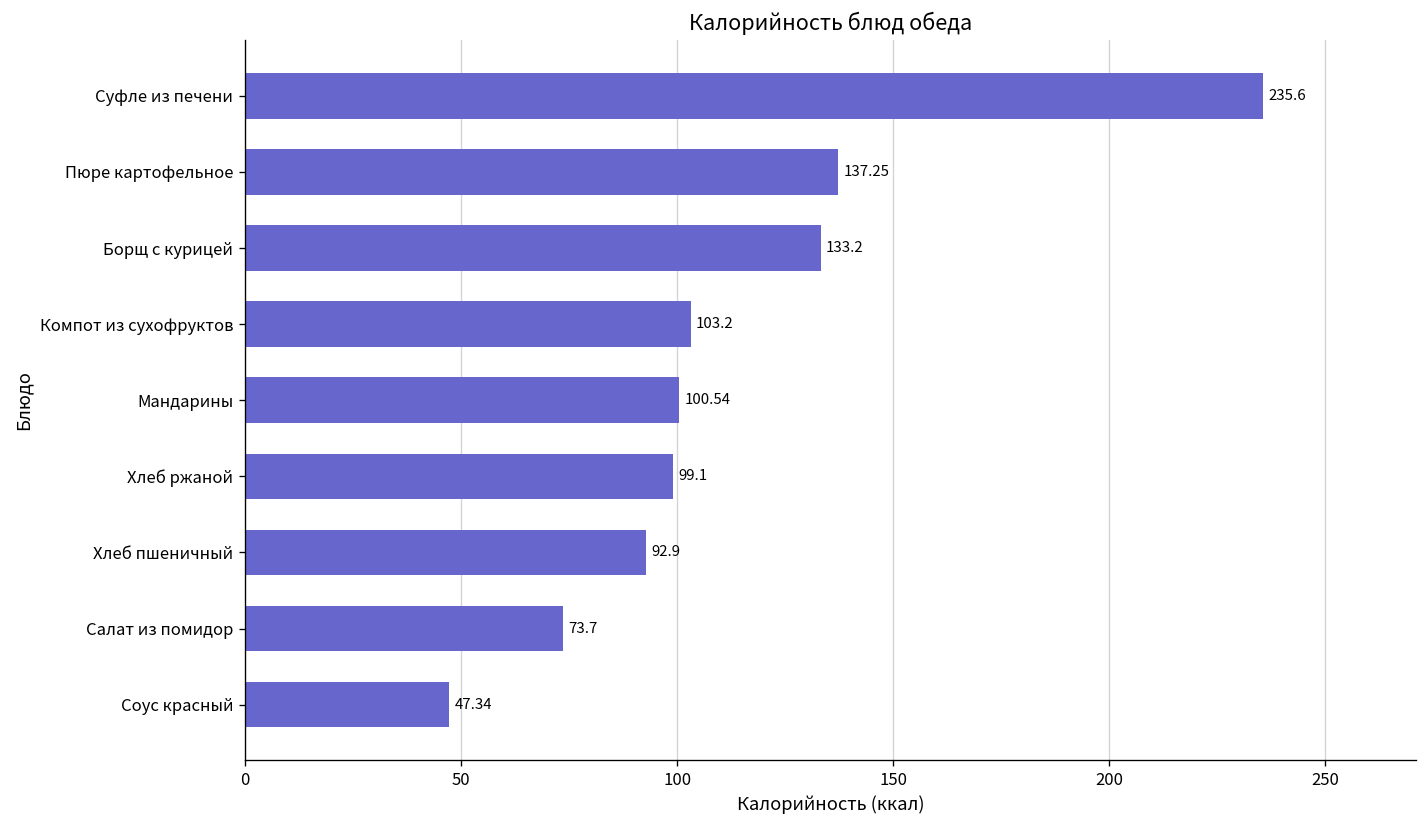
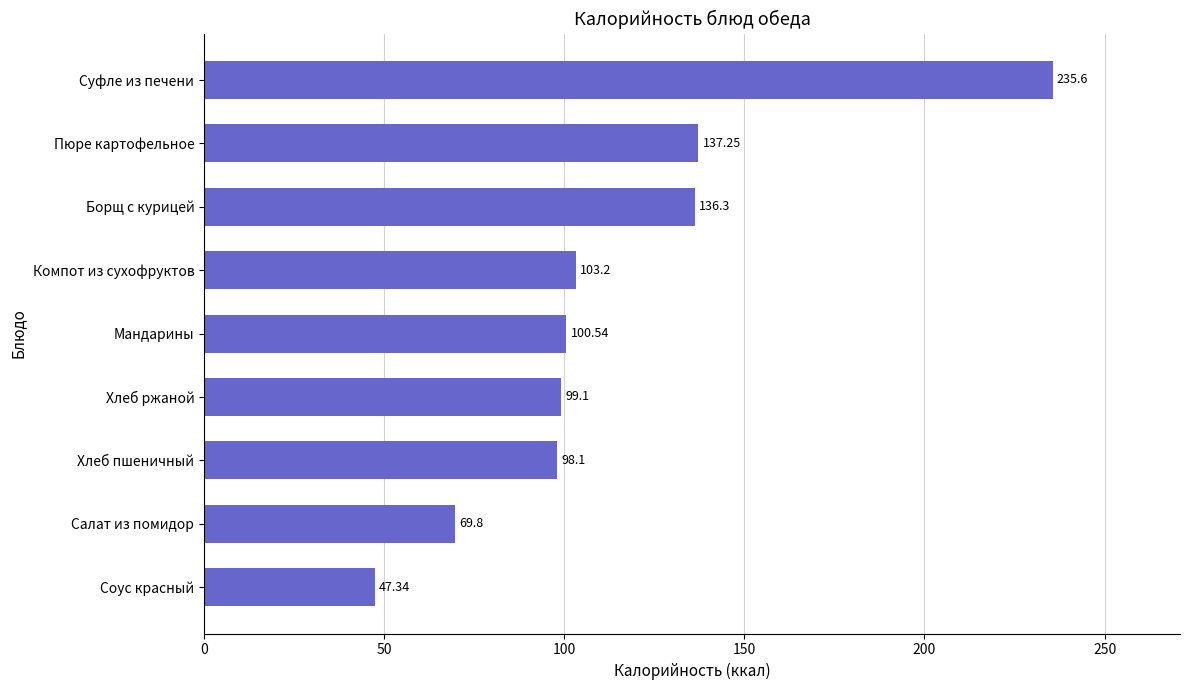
Борщ с курицей: 133.2 -> 136.3
Хлеб пшеничный: 92.9 -> 98.1
Салат из помидор: 73.7 -> 69.8
